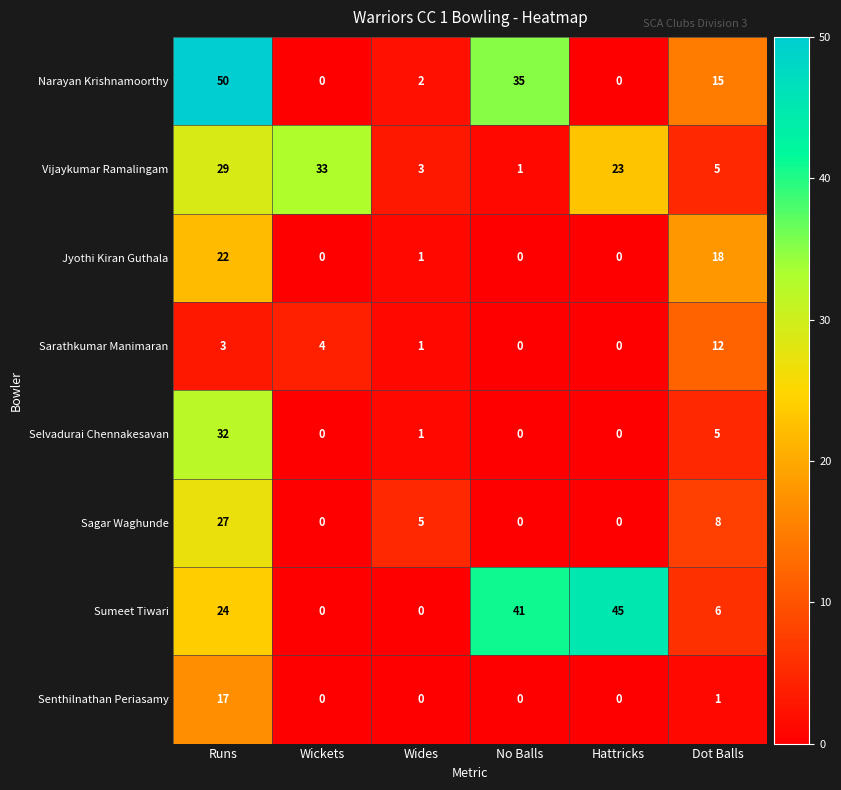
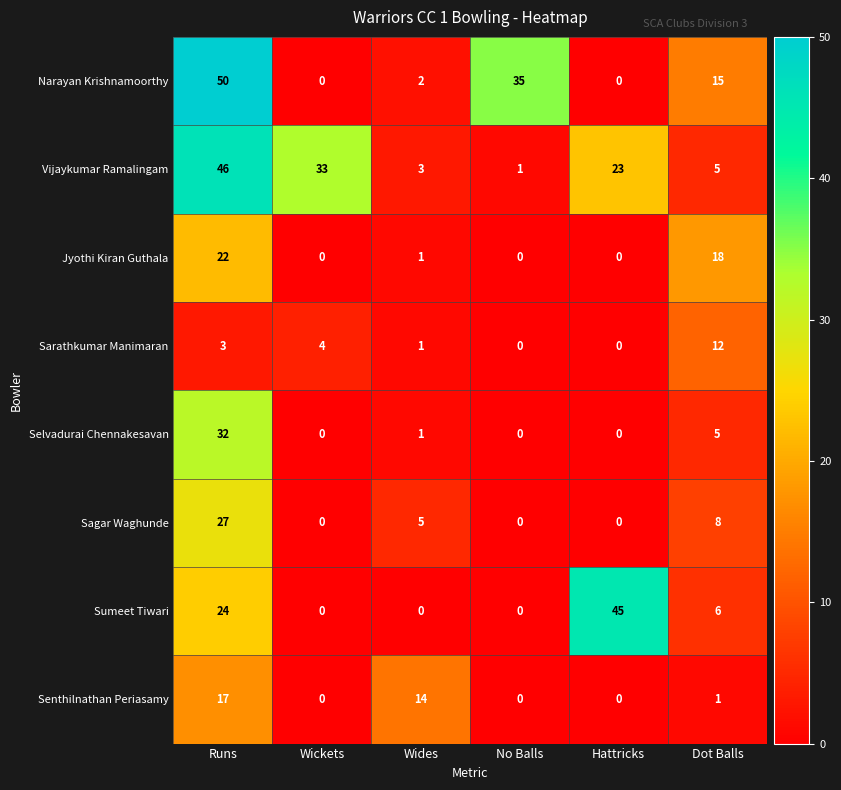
Vijaykumar Ramalingam, Runs: 29 -> 46
Sumeet Tiwari, No Balls: 41 -> 0
Senthilnathan Periasamy, Wides: 0 -> 14
